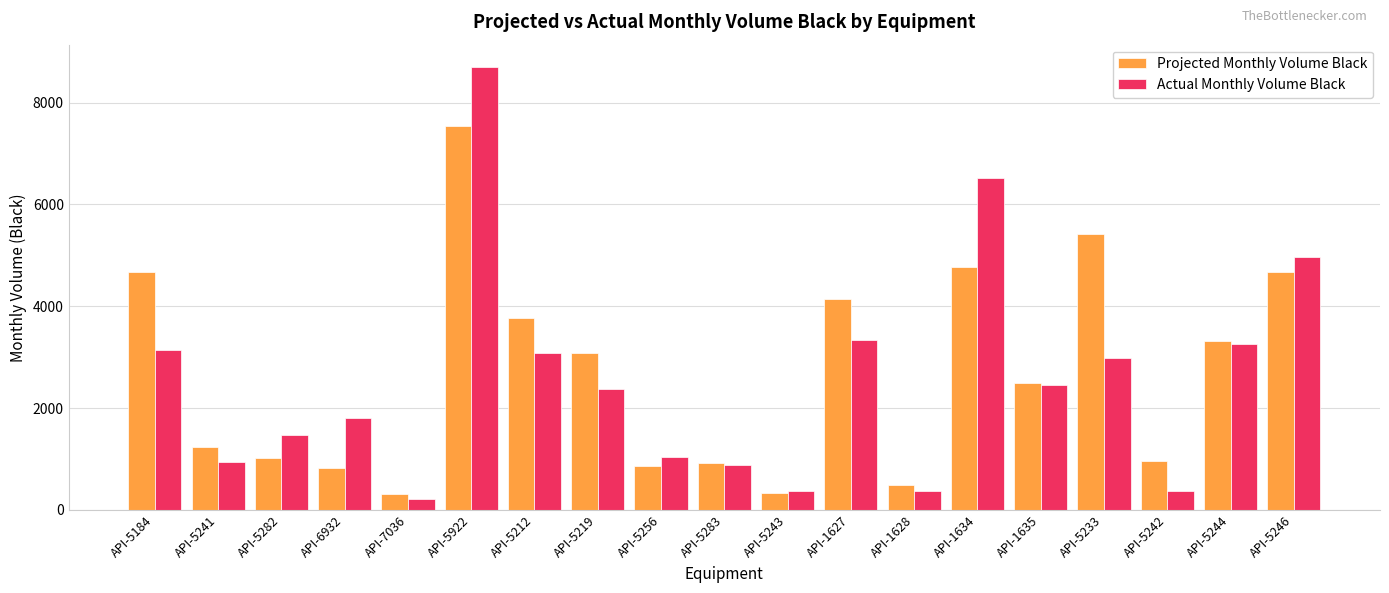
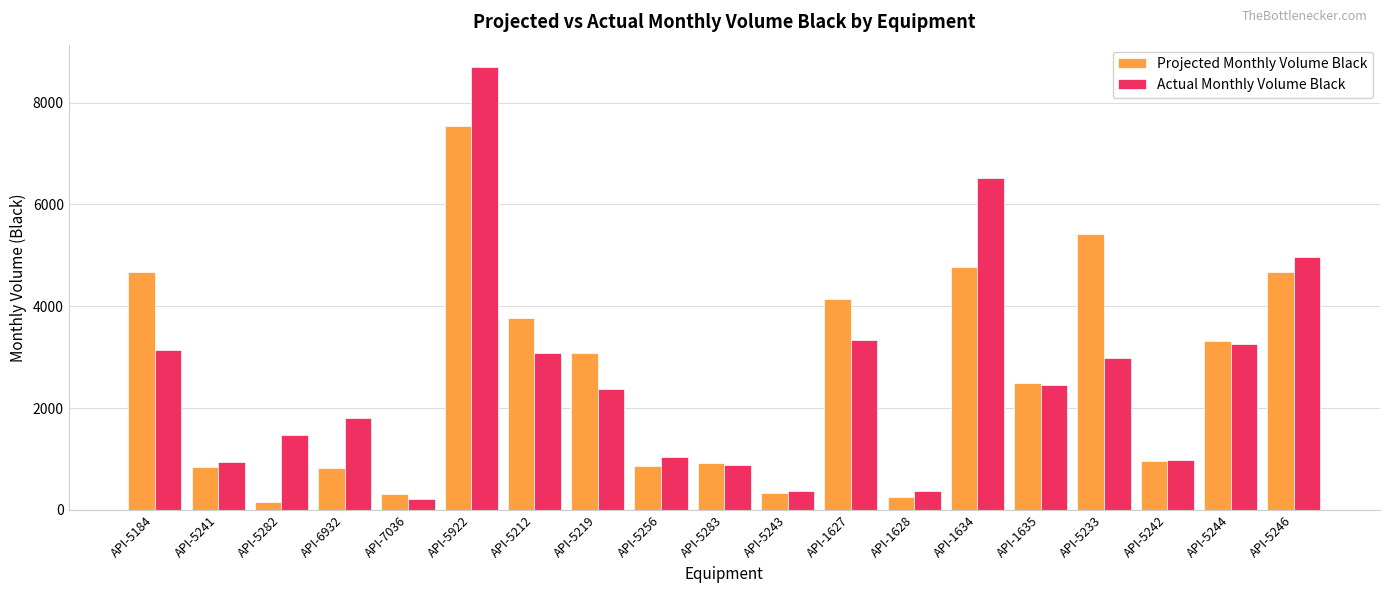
Projected Monthly Volume Black, API-5241: 1200 -> 800
Projected Monthly Volume Black, API-5282: 1000 -> 200
Projected Monthly Volume Black, API-1628: 500 -> 300
Actual Monthly Volume Black, API-5242: 400 -> 1000
